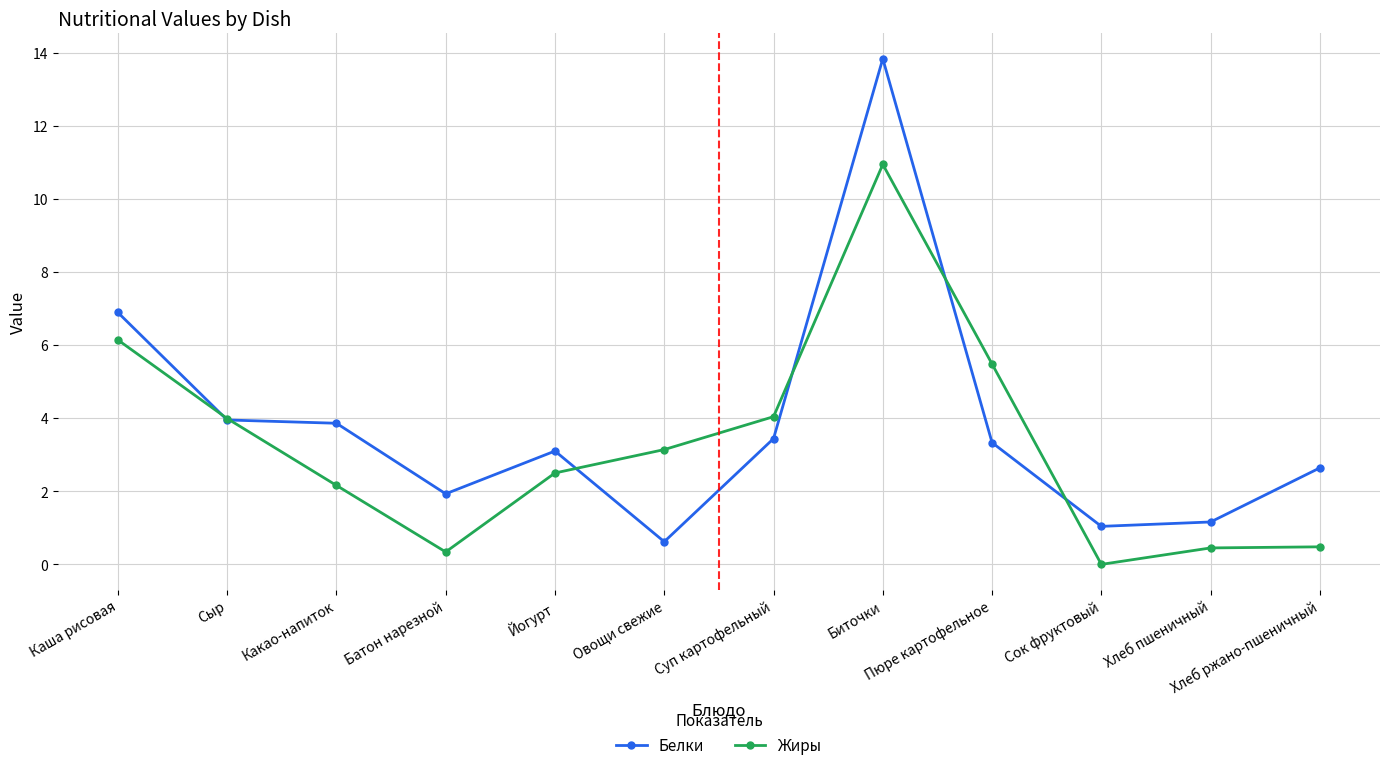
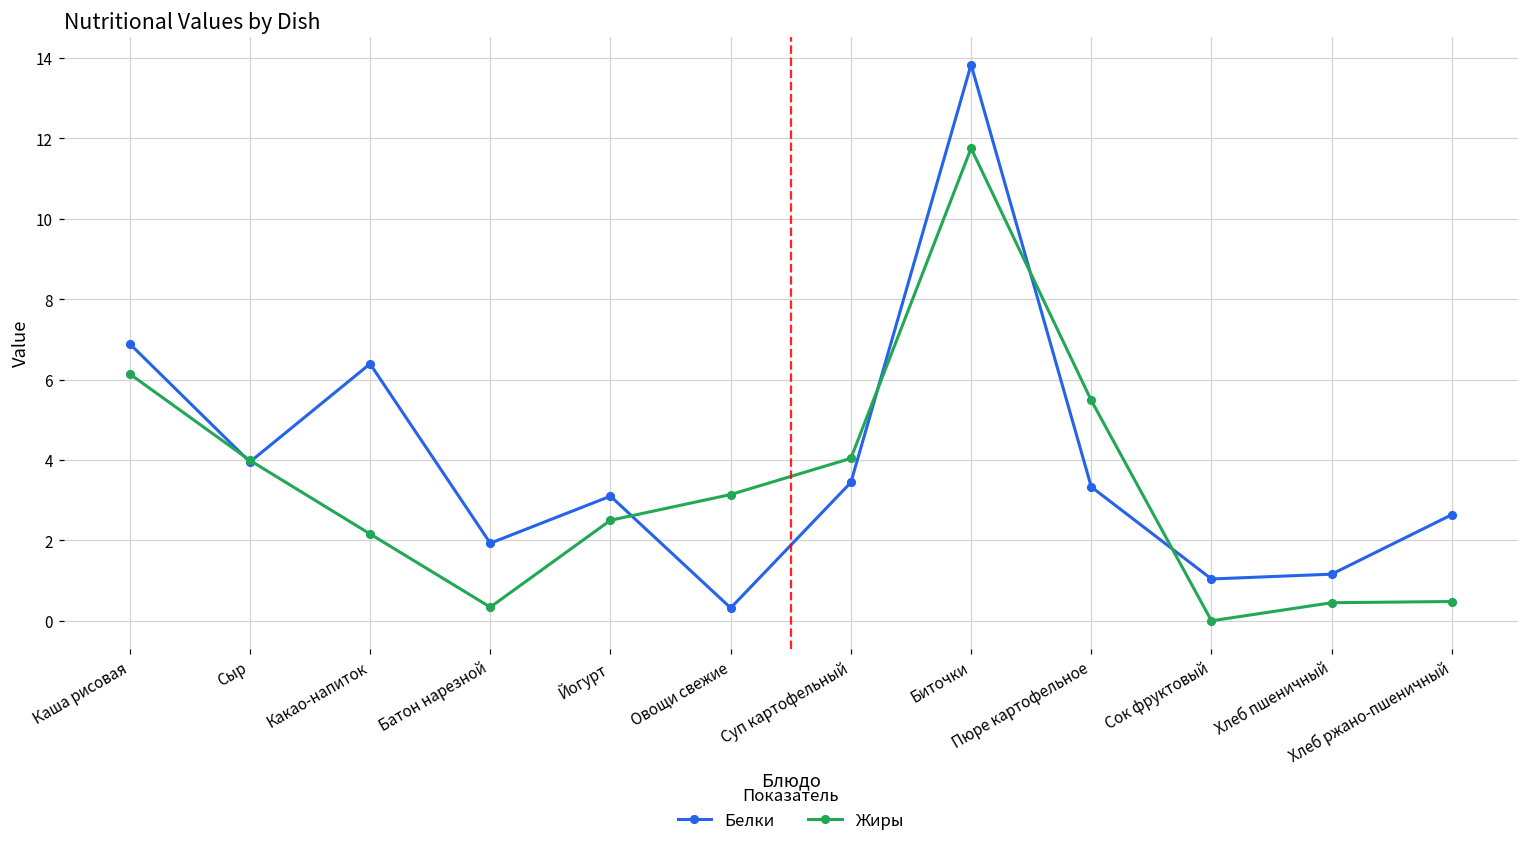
Белки, Какао-напиток: 3.9 -> 6.4
Белки, Овощи свежие: 0.6 -> 0.3
Жиры, Биточки: 10.9 -> 11.8
